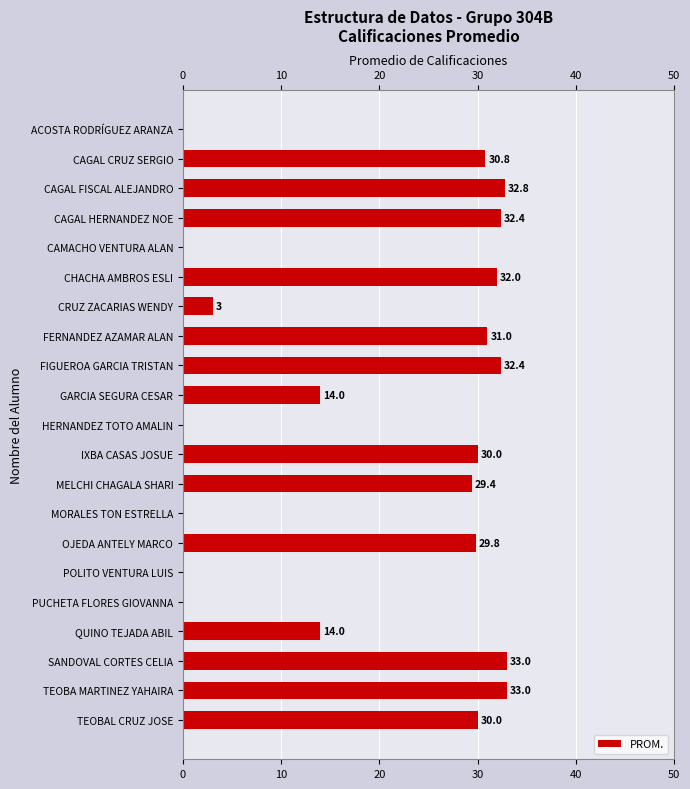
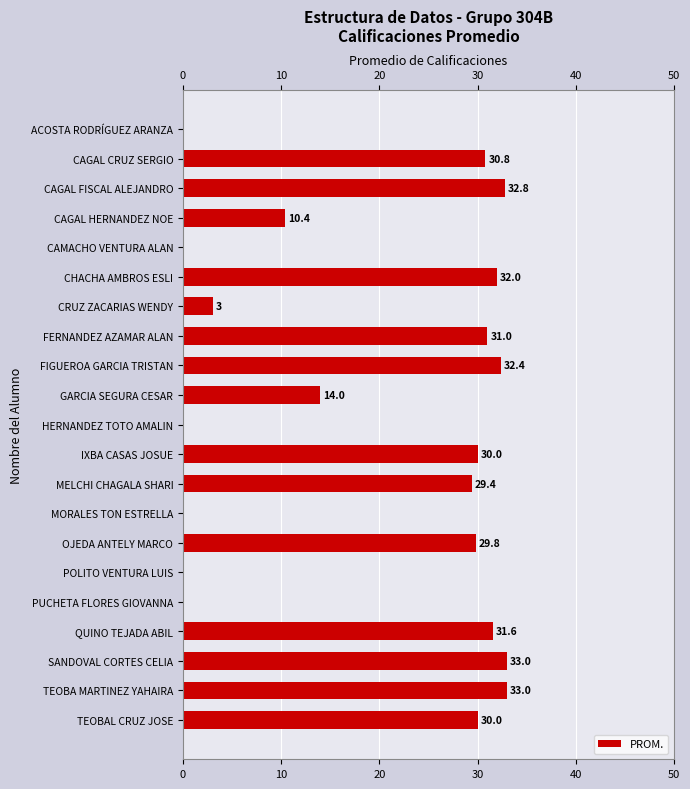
CAGAL HERNANDEZ NOE: 32.4 -> 10.4
QUINO TEJADA ABIL: 14.0 -> 31.6
